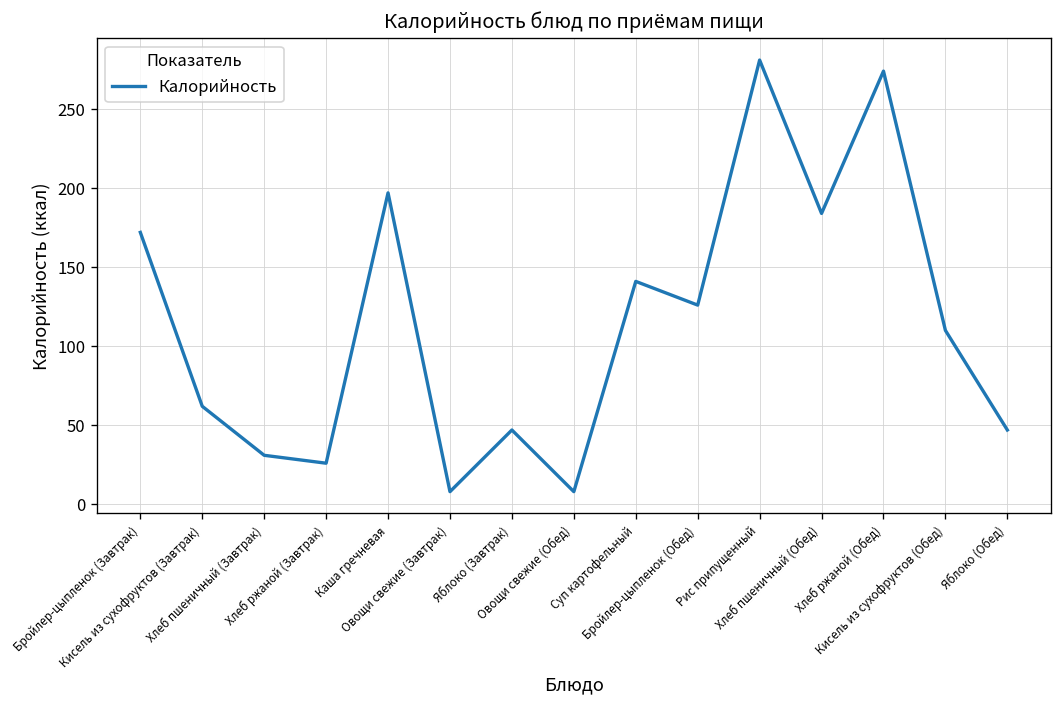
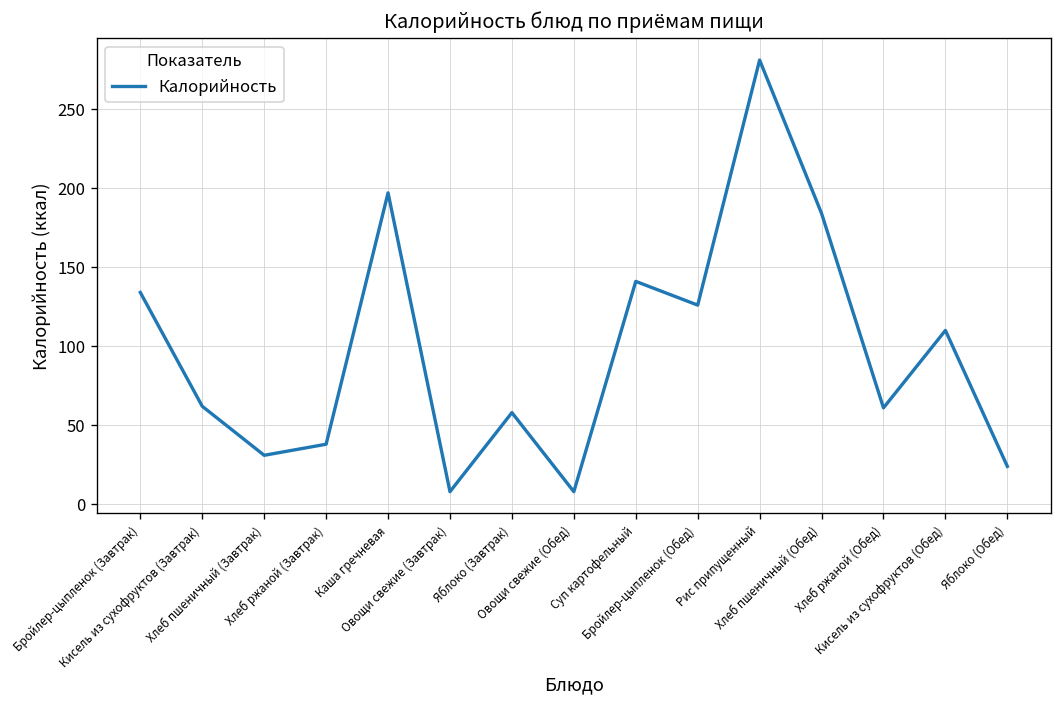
Бройлер-цыпленок (Завтрак): 172 -> 134
Хлеб ржаной (Завтрак): 26 -> 38
Яблоко (Завтрак): 47 -> 58
Хлеб ржаной (Обед): 274 -> 61
Яблоко (Обед): 47 -> 24
